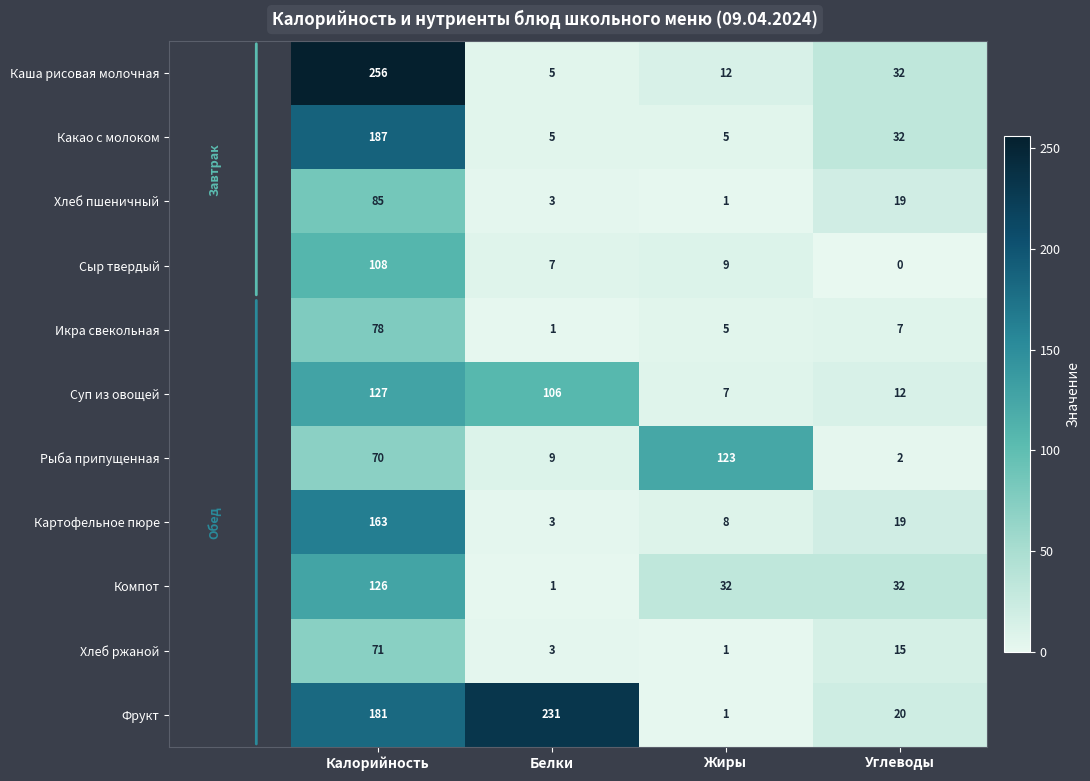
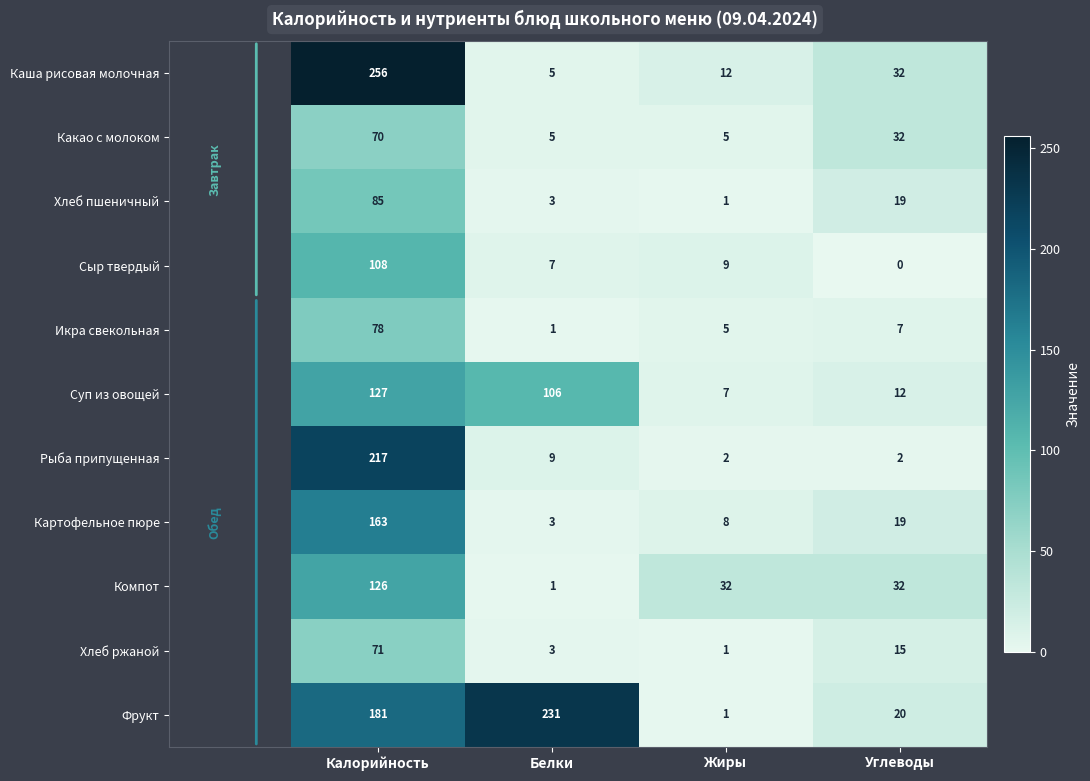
Какао с молоком, Калорийность: 187 -> 70
Рыба припущенная, Калорийность: 70 -> 217
Рыба припущенная, Жиры: 123 -> 2
